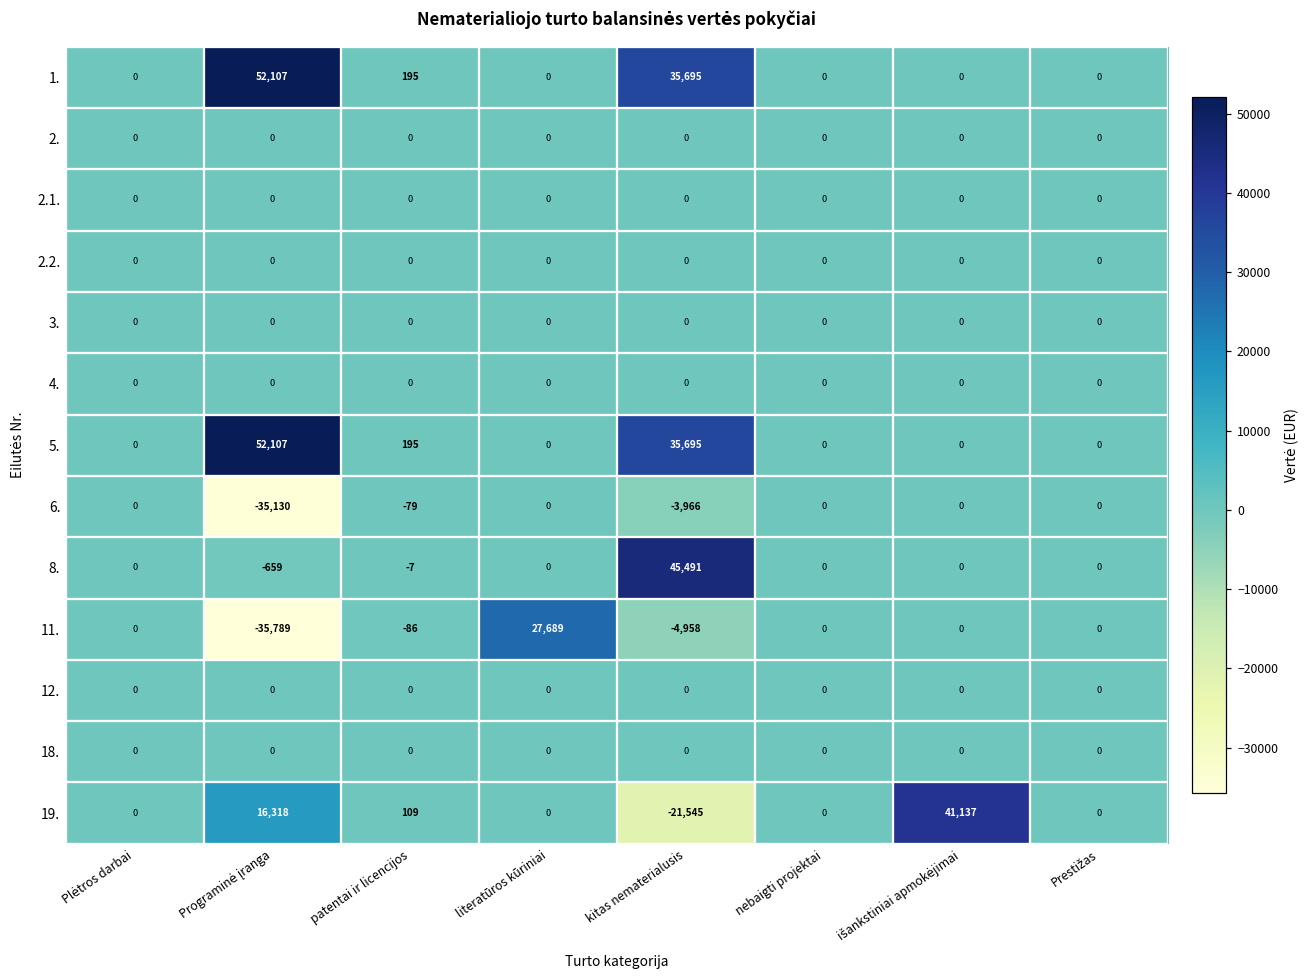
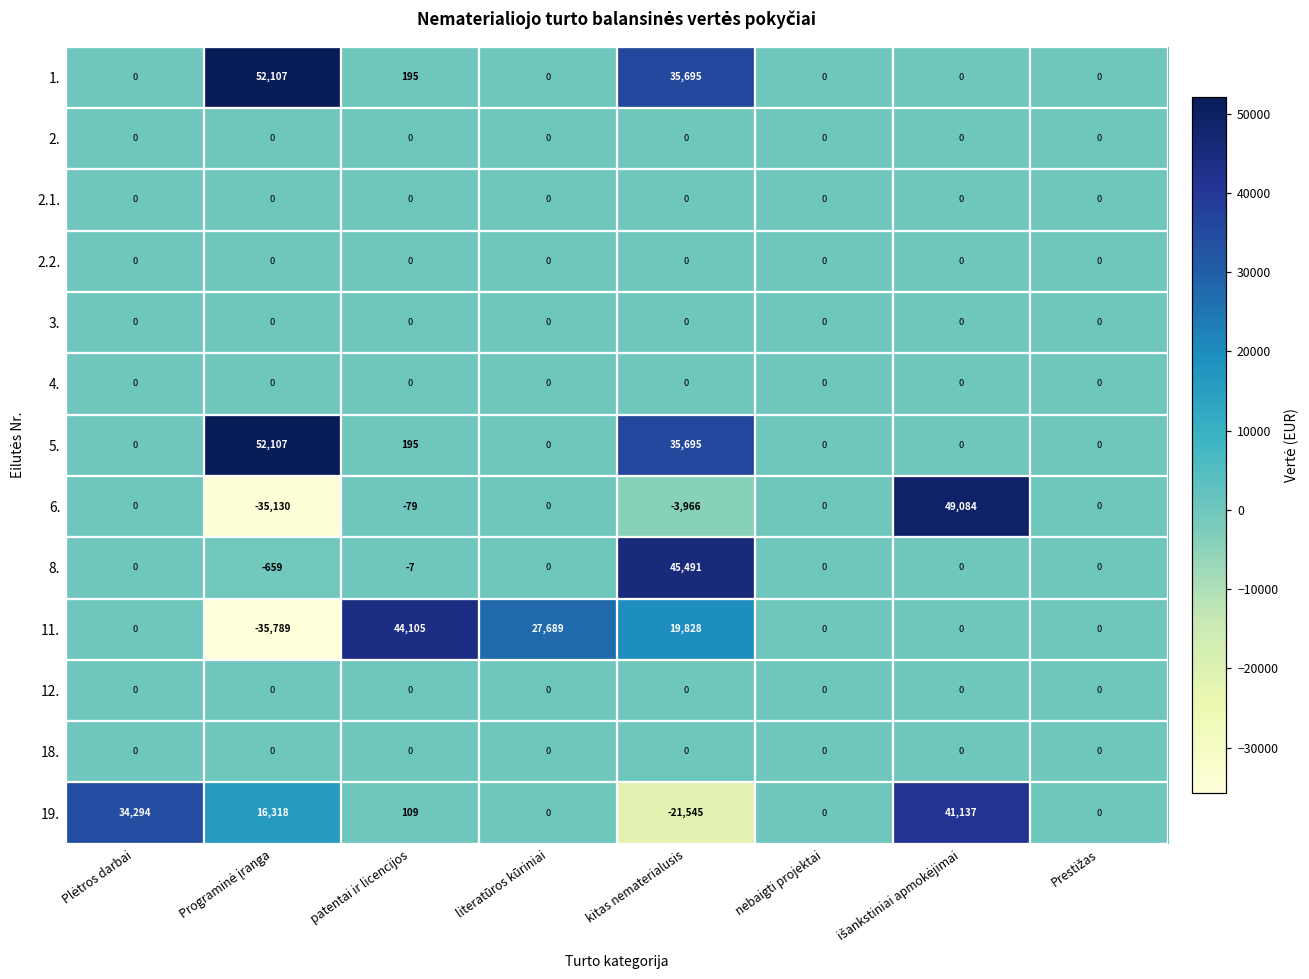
6., išankstiniai apmokėjimai: 0 -> 49,084
11., patentai ir licencijos: -86 -> 44,105
11., kitas nematerialusis: -4,958 -> 19,828
19., Plėtros darbai: 0 -> 34,294
